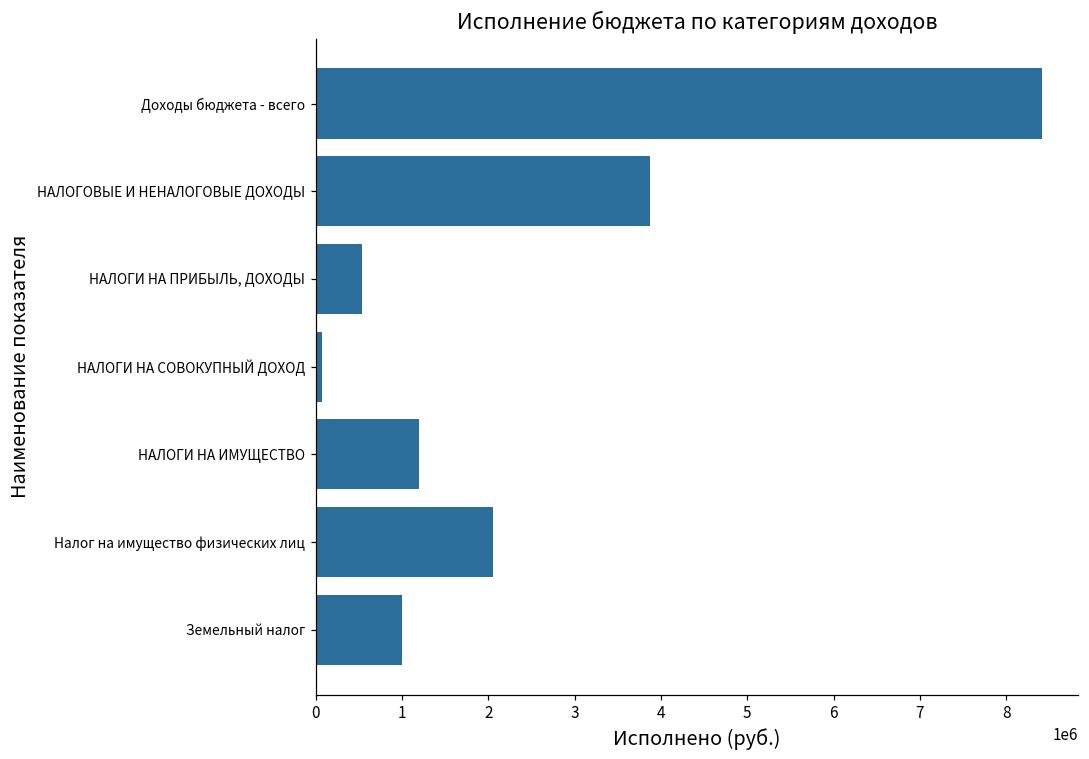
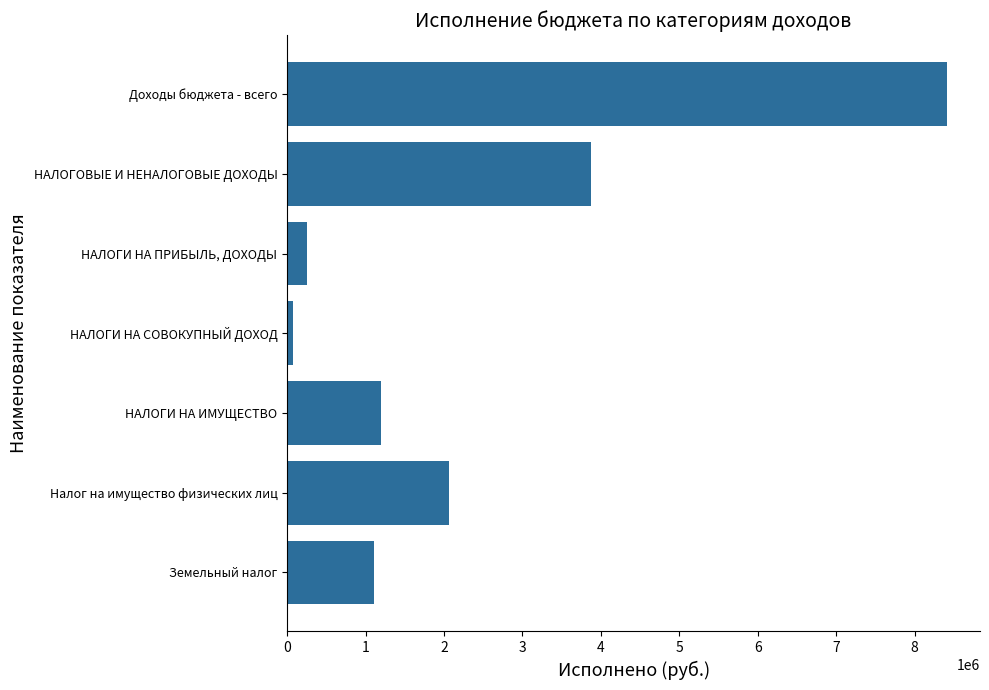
НАЛОГИ НА ПРИБЫЛЬ, ДОХОДЫ: 500000 -> 200000
Земельный налог: 1000000 -> 1100000
